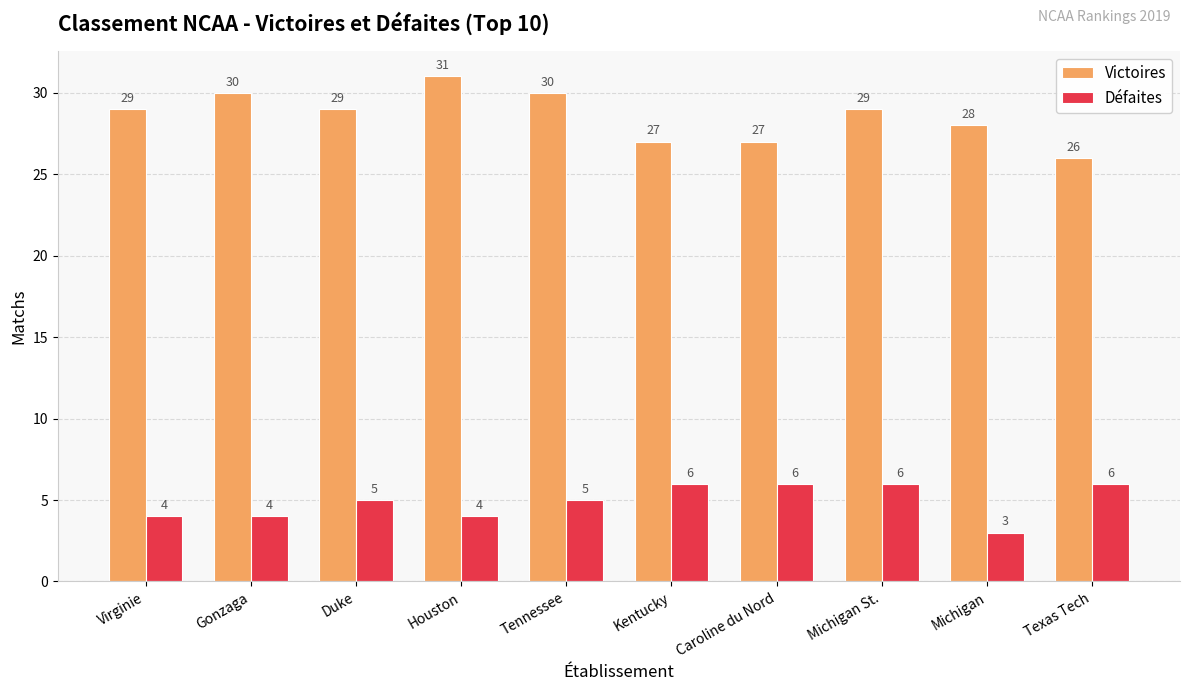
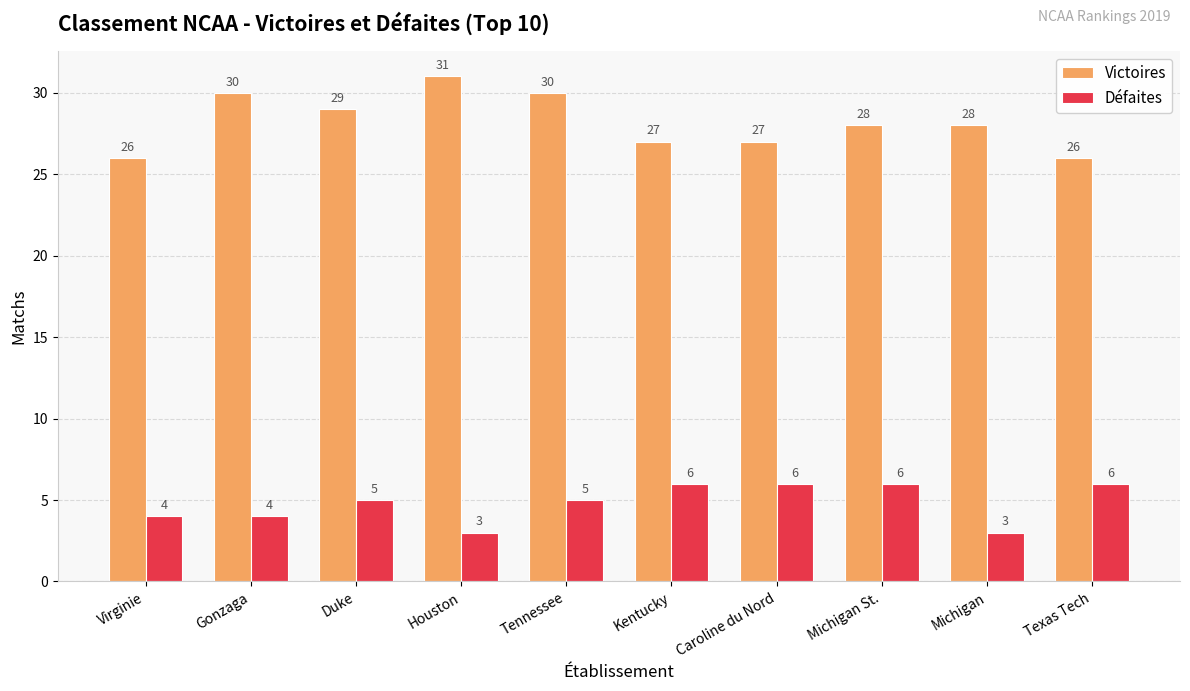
Victoires, Virginie: 29 -> 26
Défaites, Houston: 4 -> 3
Victoires, Michigan St.: 29 -> 28
